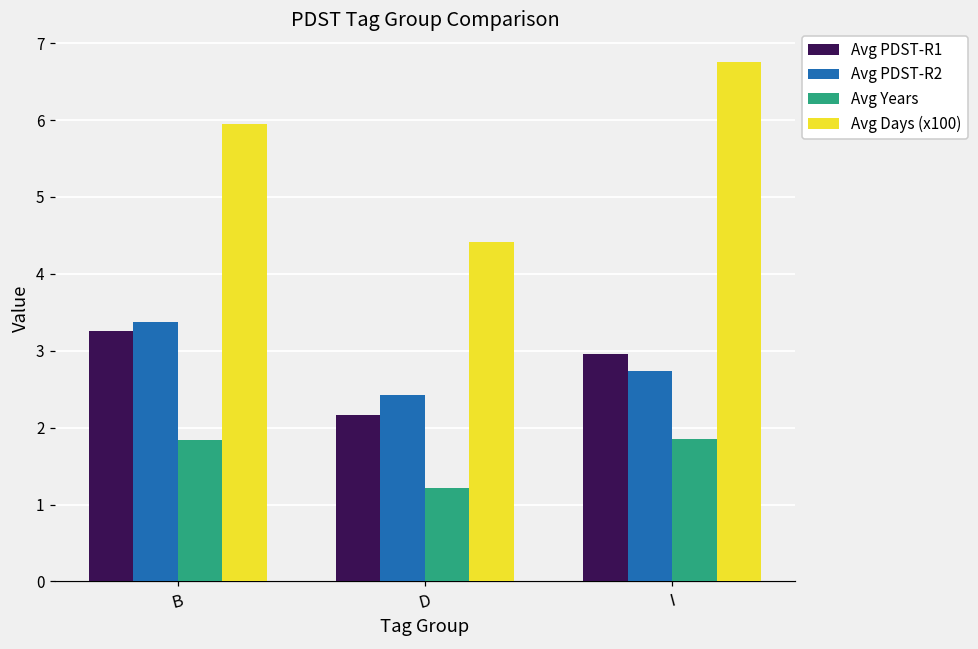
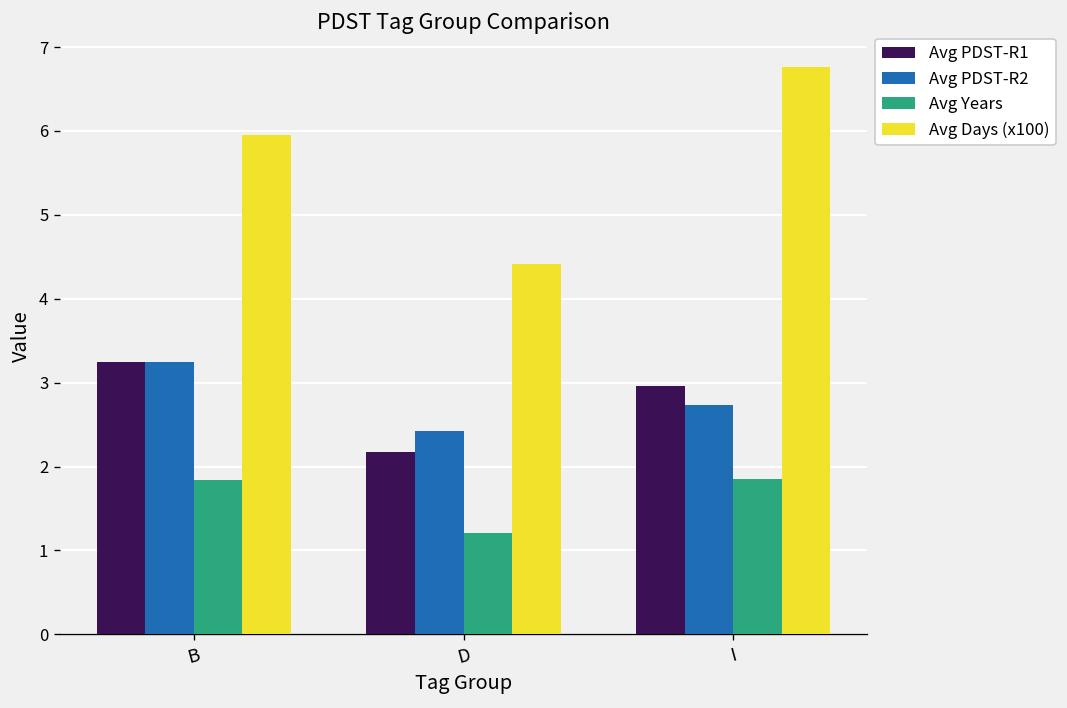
Avg PDST-R2, B: 3.4 -> 3.3
